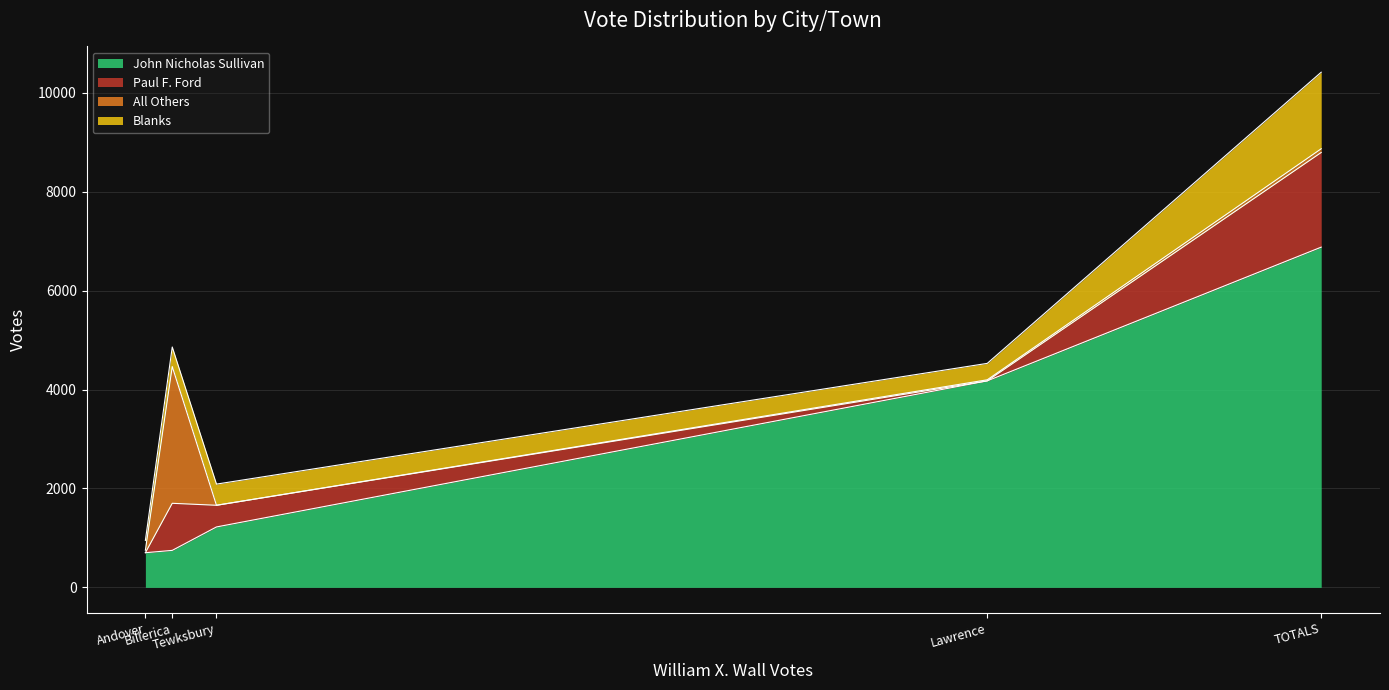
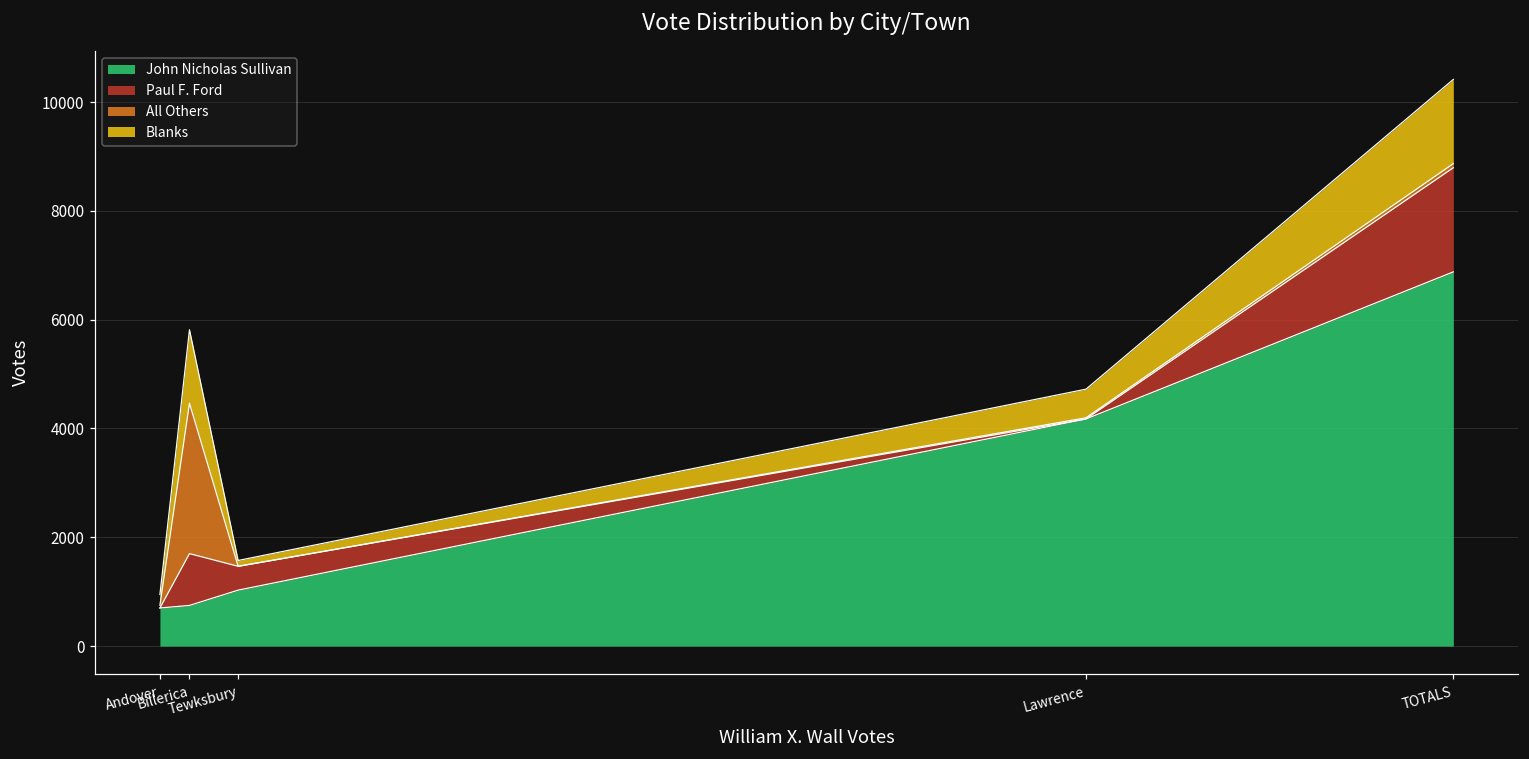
Blanks, Billerica: 400 -> 1400
John Nicholas Sullivan, Tewksbury: 1200 -> 1000
Blanks, Tewksbury: 400 -> 100
Blanks, Lawrence: 300 -> 500
